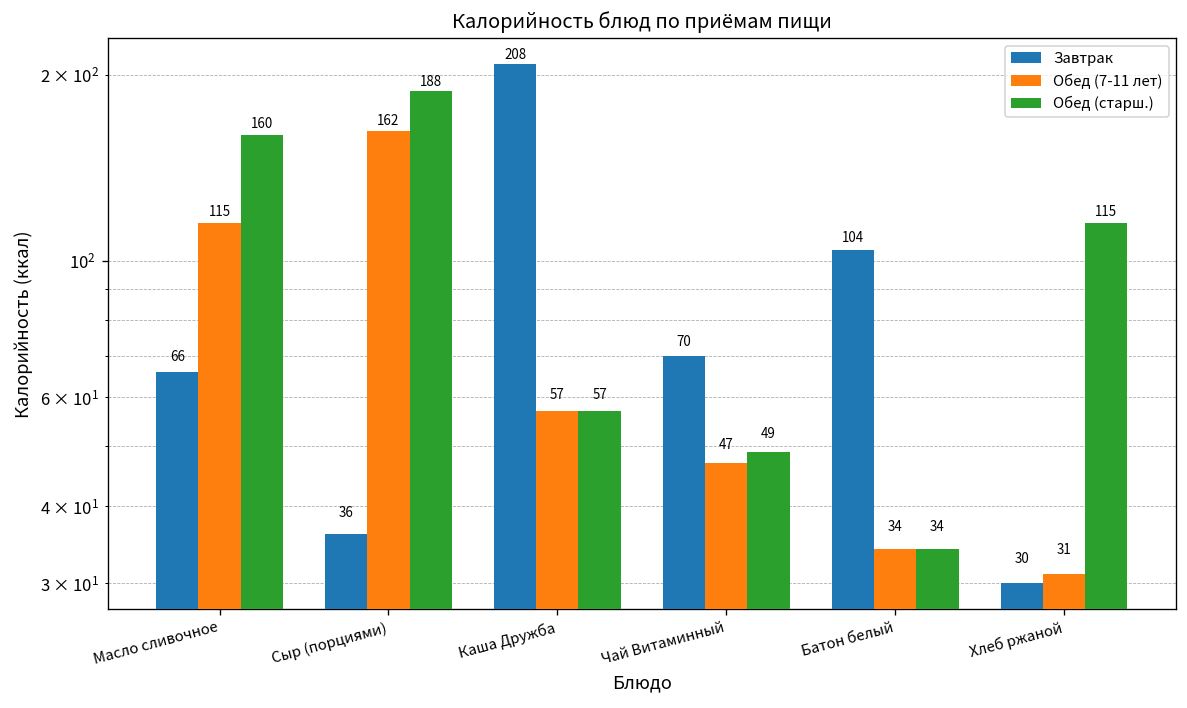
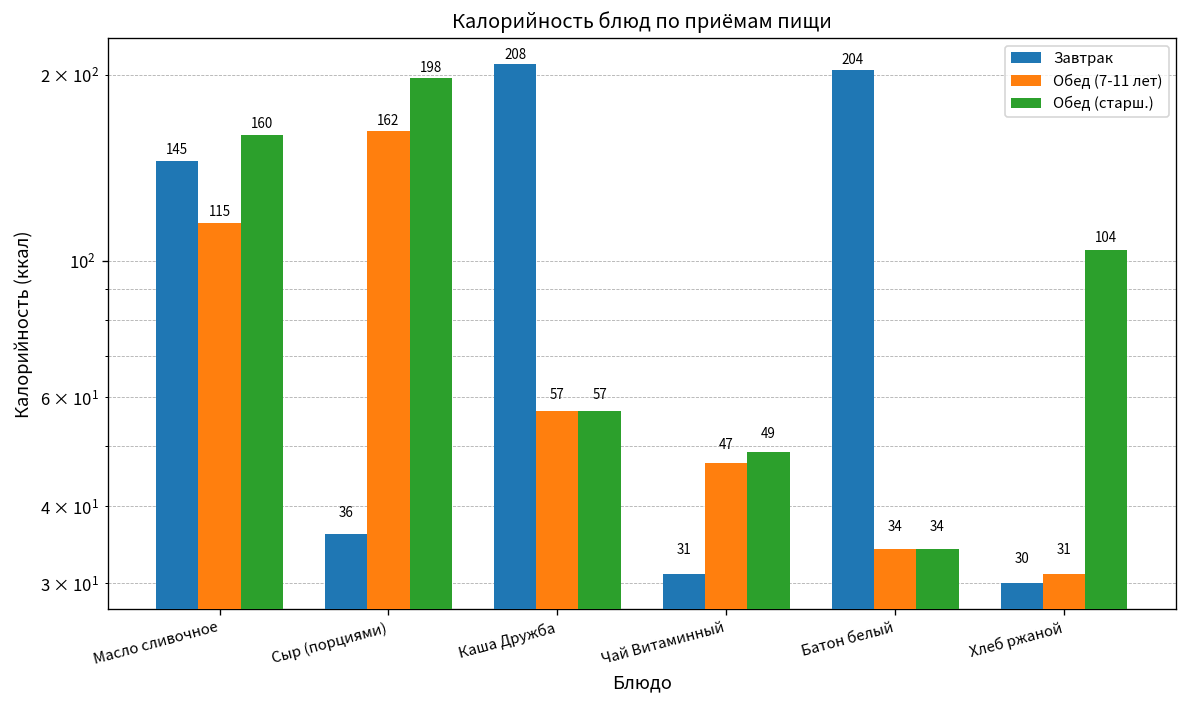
Завтрак, Масло сливочное: 66 -> 145
Обед (старш.), Сыр (порциями): 188 -> 198
Завтрак, Чай Витаминный: 70 -> 31
Завтрак, Батон белый: 104 -> 204
Обед (старш.), Хлеб ржаной: 115 -> 104
